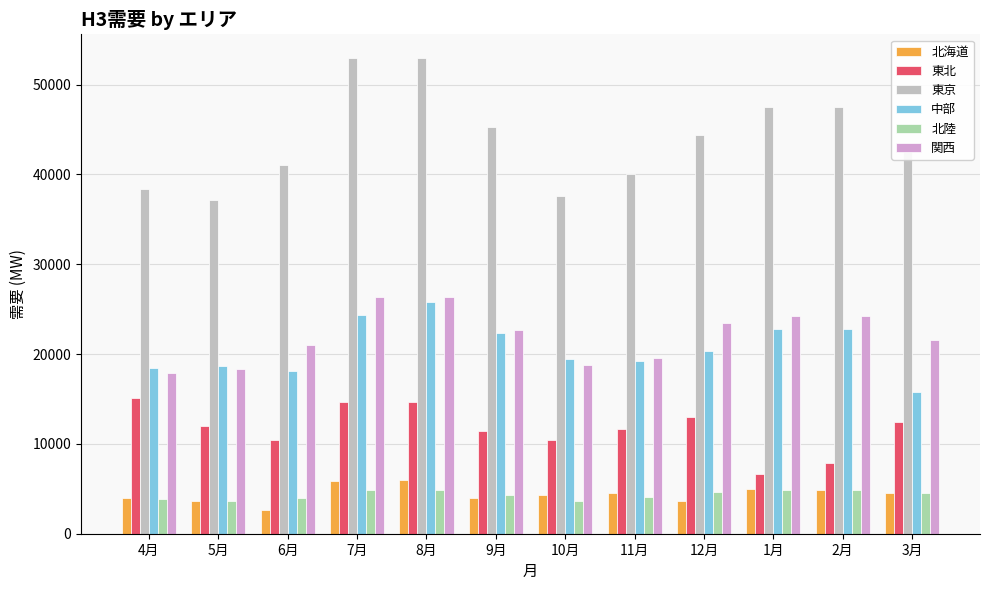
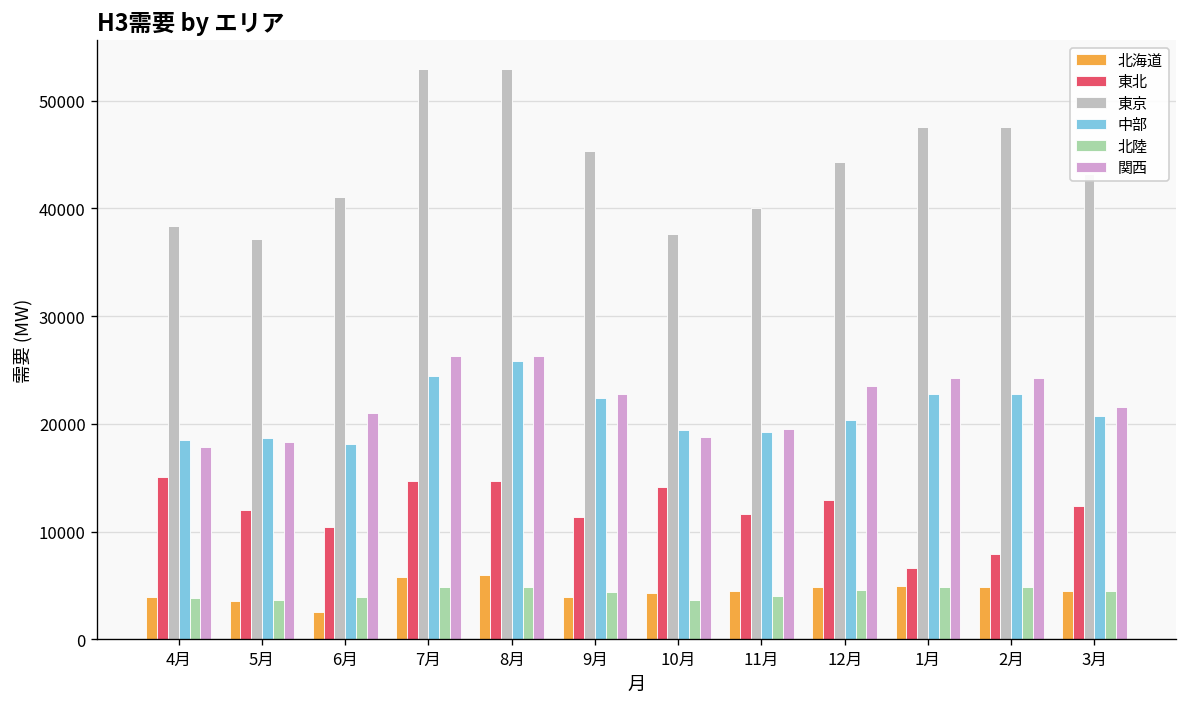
東北, 10月: 10000 -> 14000
北海道, 12月: 4000 -> 5000
中部, 3月: 16000 -> 21000
